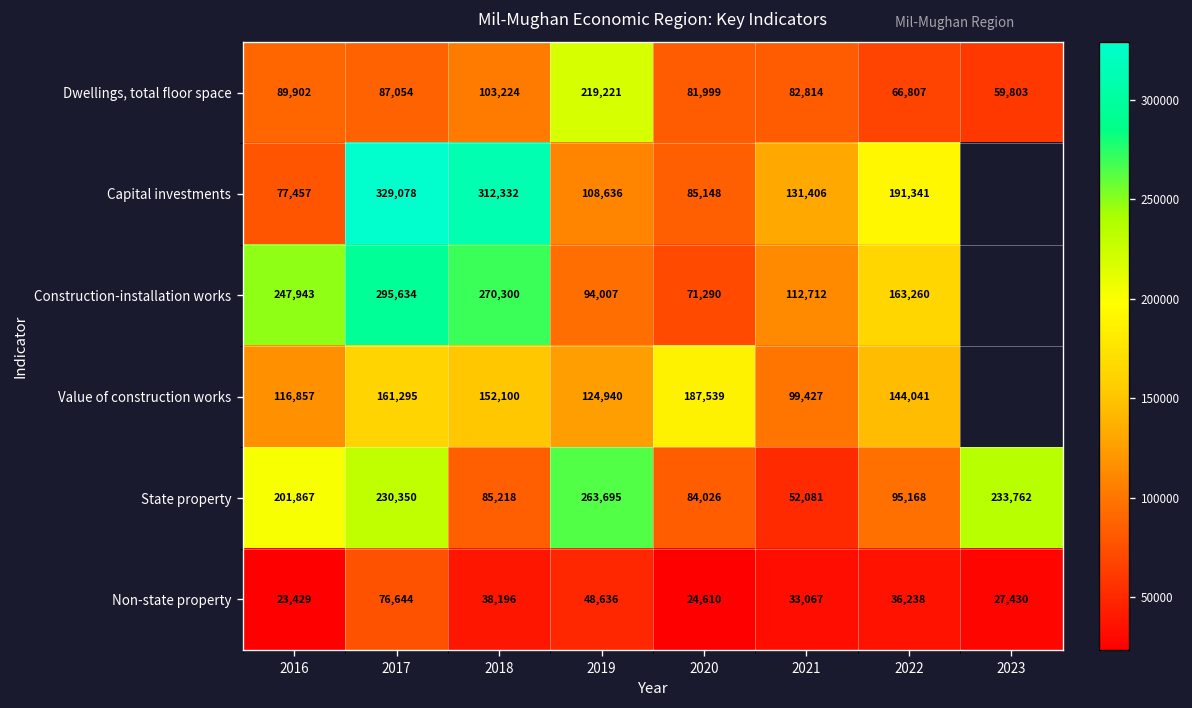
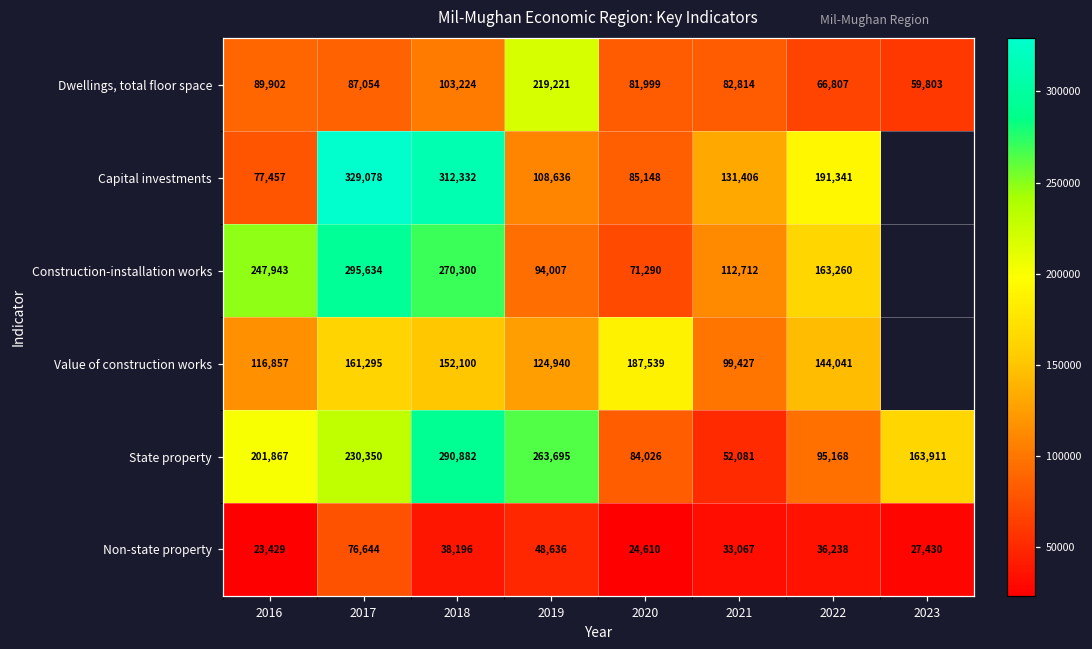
State property, 2018: 85,218 -> 290,882
State property, 2023: 233,762 -> 163,911
